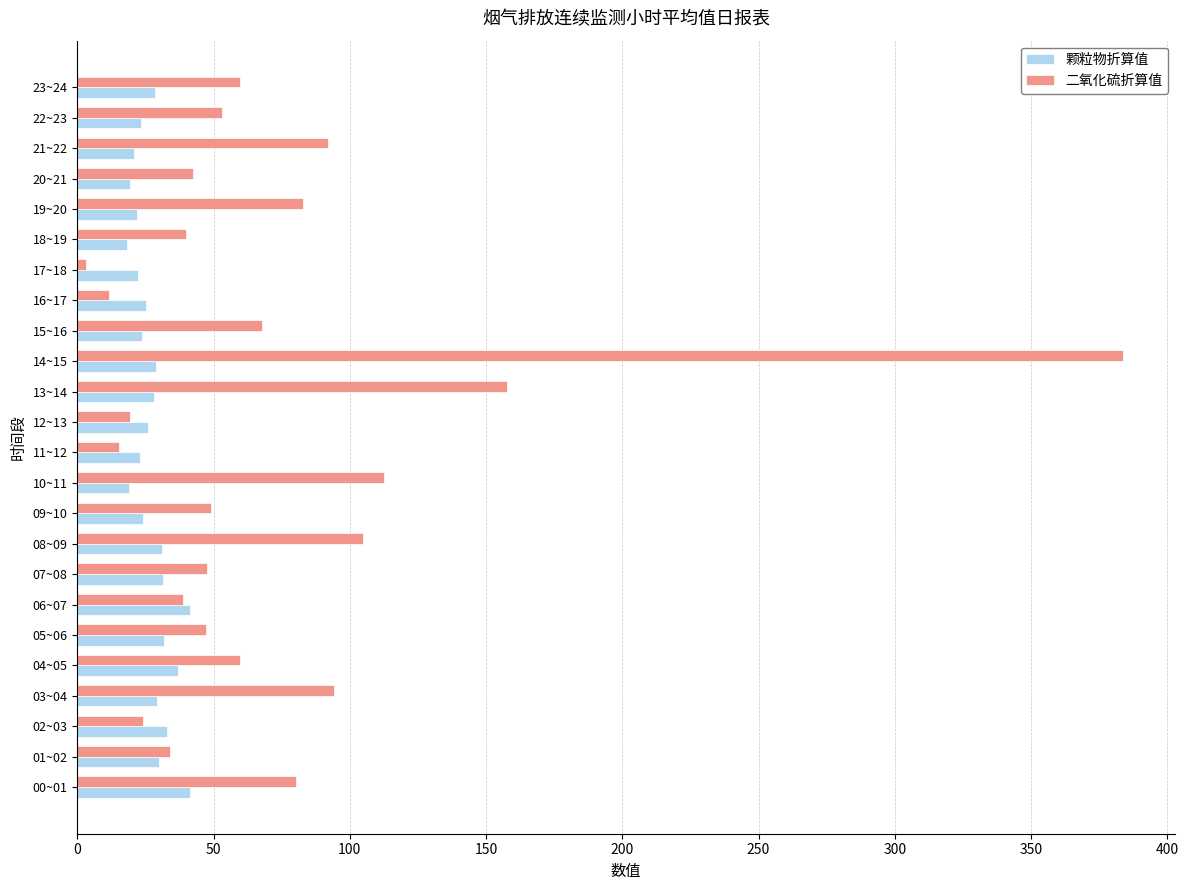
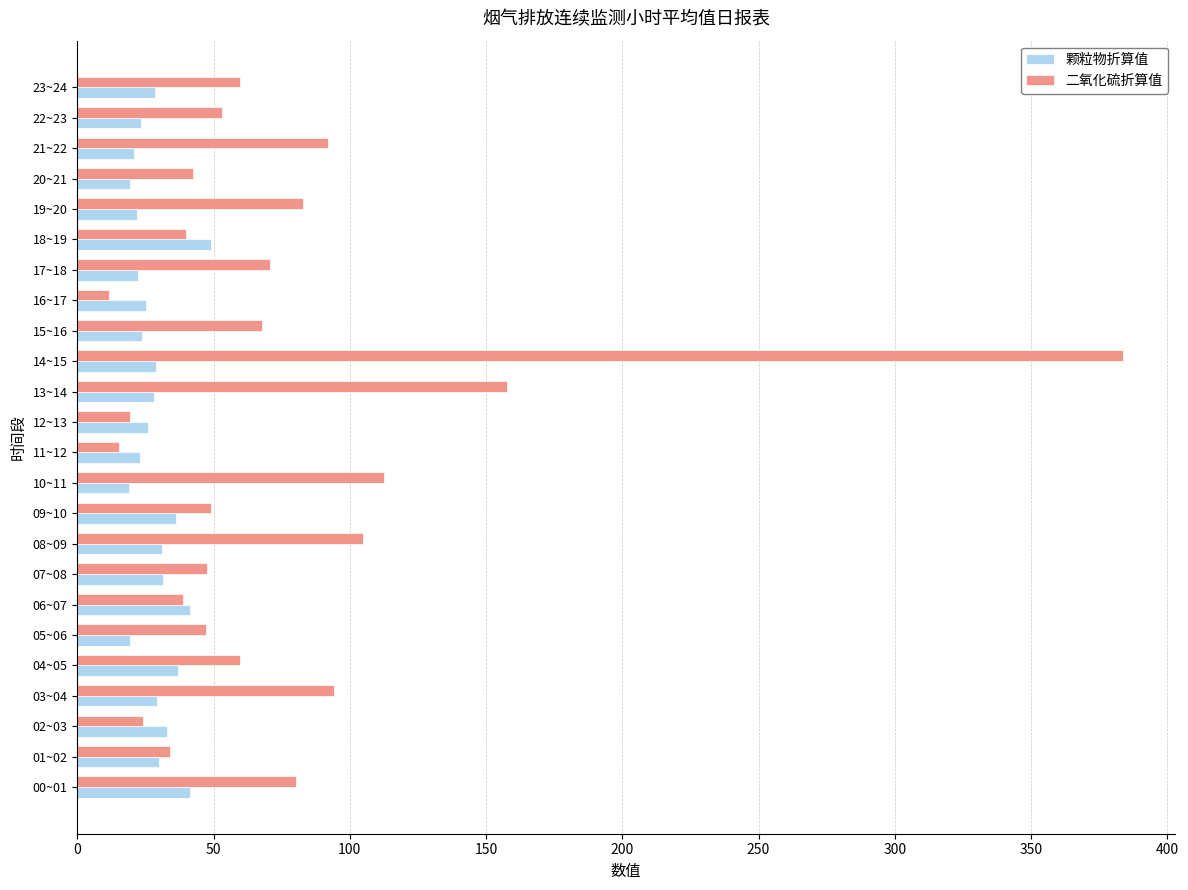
颗粒物折算值, 18~19: 18 -> 49
二氧化硫折算值, 17~18: 3 -> 71
颗粒物折算值, 09~10: 24 -> 36
颗粒物折算值, 05~06: 32 -> 20
